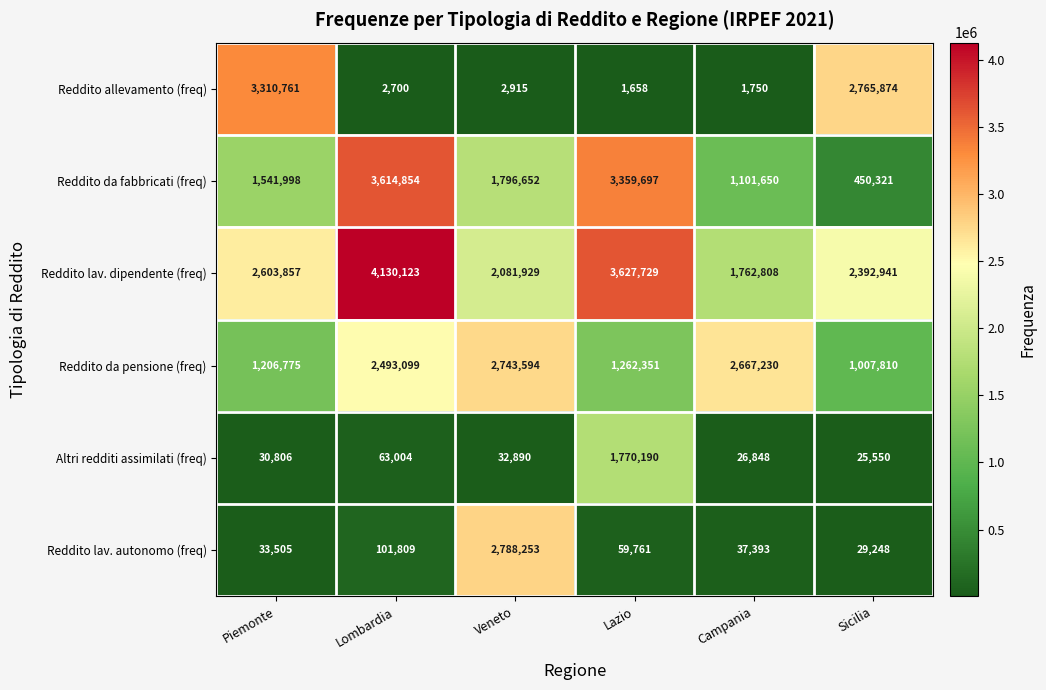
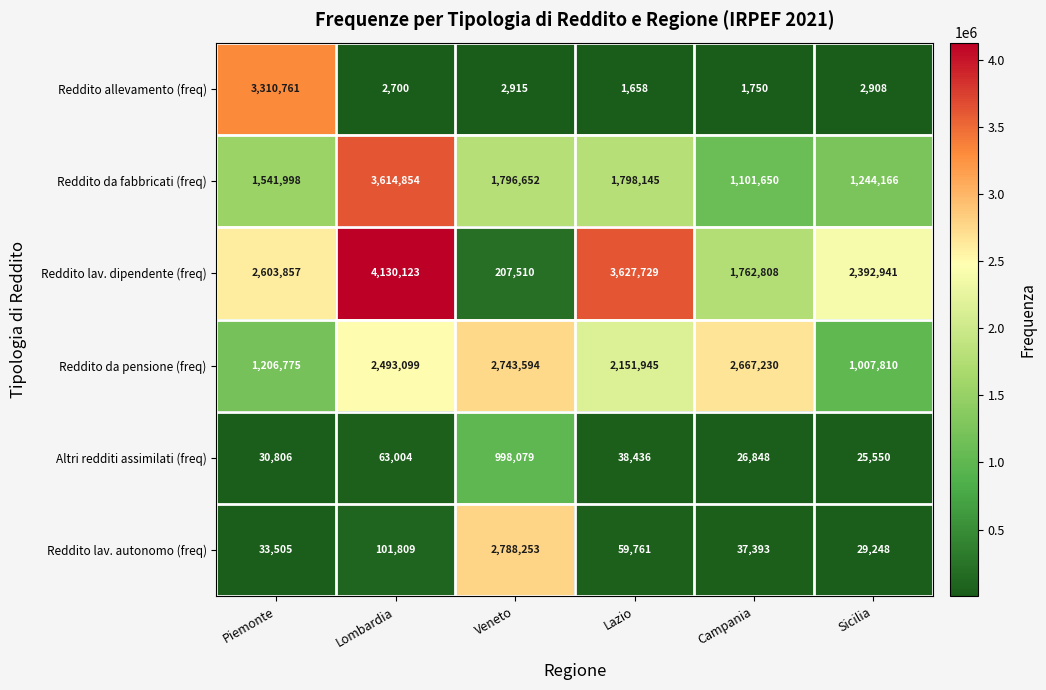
Reddito allevamento (freq), Sicilia: 2,765,874 -> 2,908
Reddito da fabbricati (freq), Lazio: 3,359,697 -> 1,798,145
Reddito da fabbricati (freq), Sicilia: 450,321 -> 1,244,166
Reddito lav. dipendente (freq), Veneto: 2,081,929 -> 207,510
Reddito da pensione (freq), Lazio: 1,262,351 -> 2,151,945
Altri redditi assimilati (freq), Veneto: 32,890 -> 998,079
Altri redditi assimilati (freq), Lazio: 1,770,190 -> 38,436
